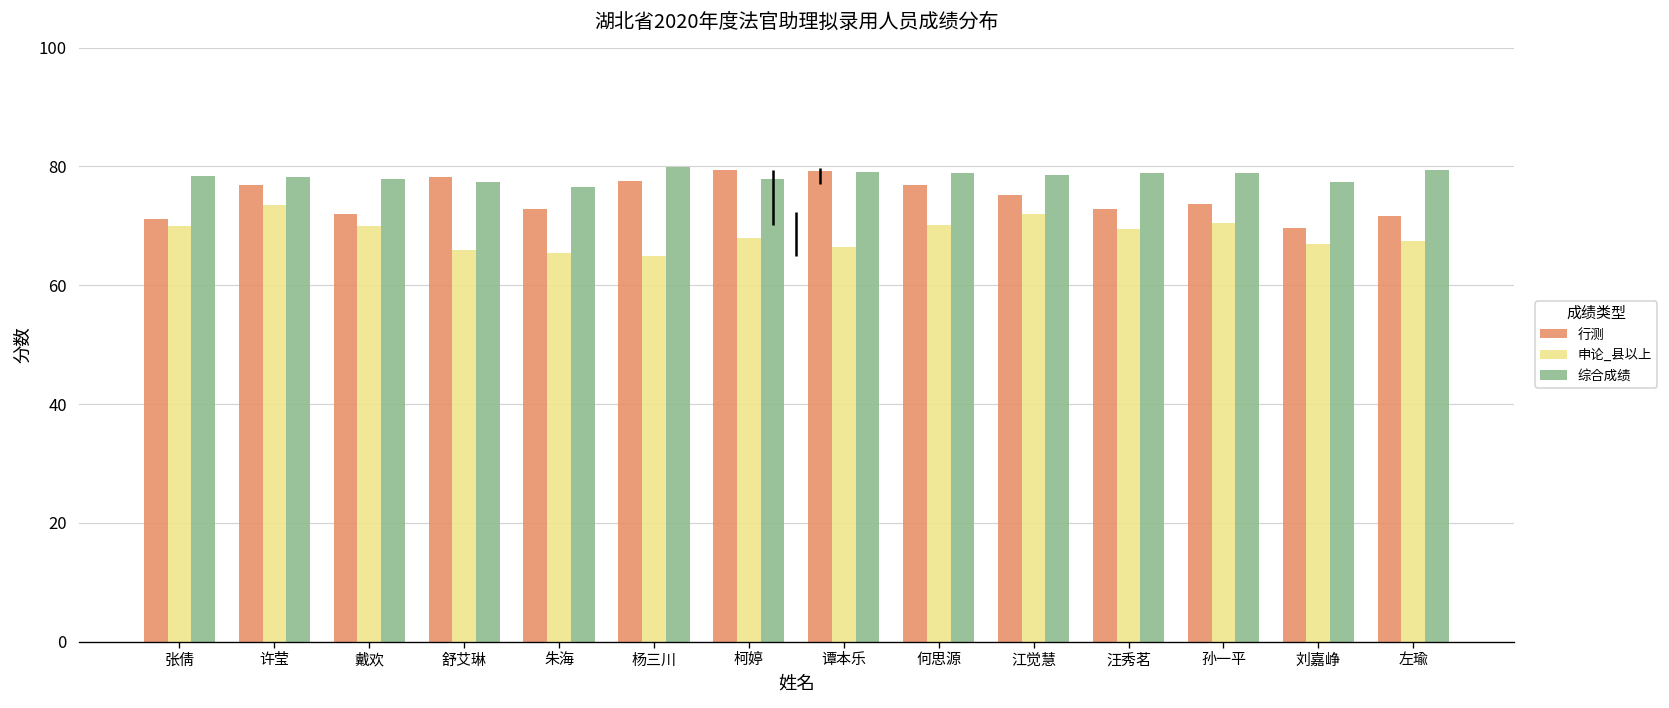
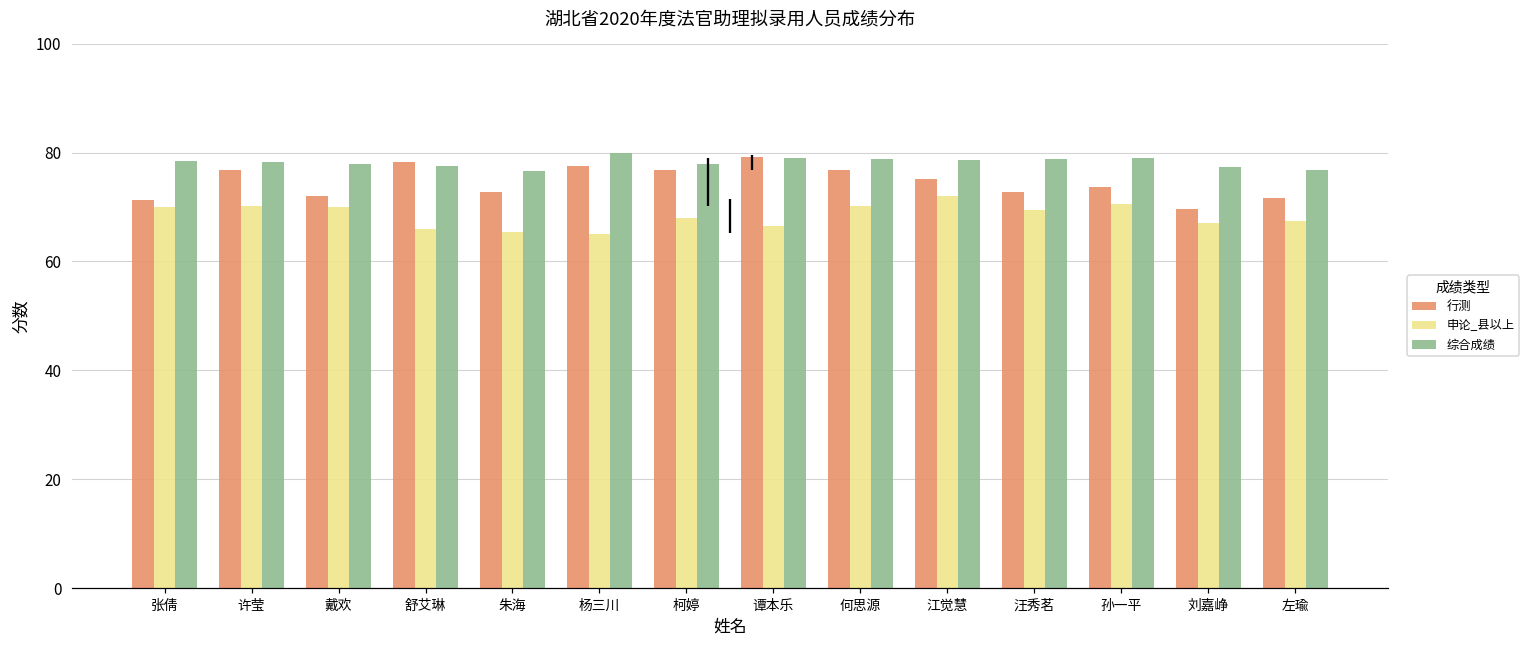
申论_县以上, 许莹: 74 -> 70
行测, 柯婷: 79 -> 77
综合成绩, 左瑜: 79 -> 77
